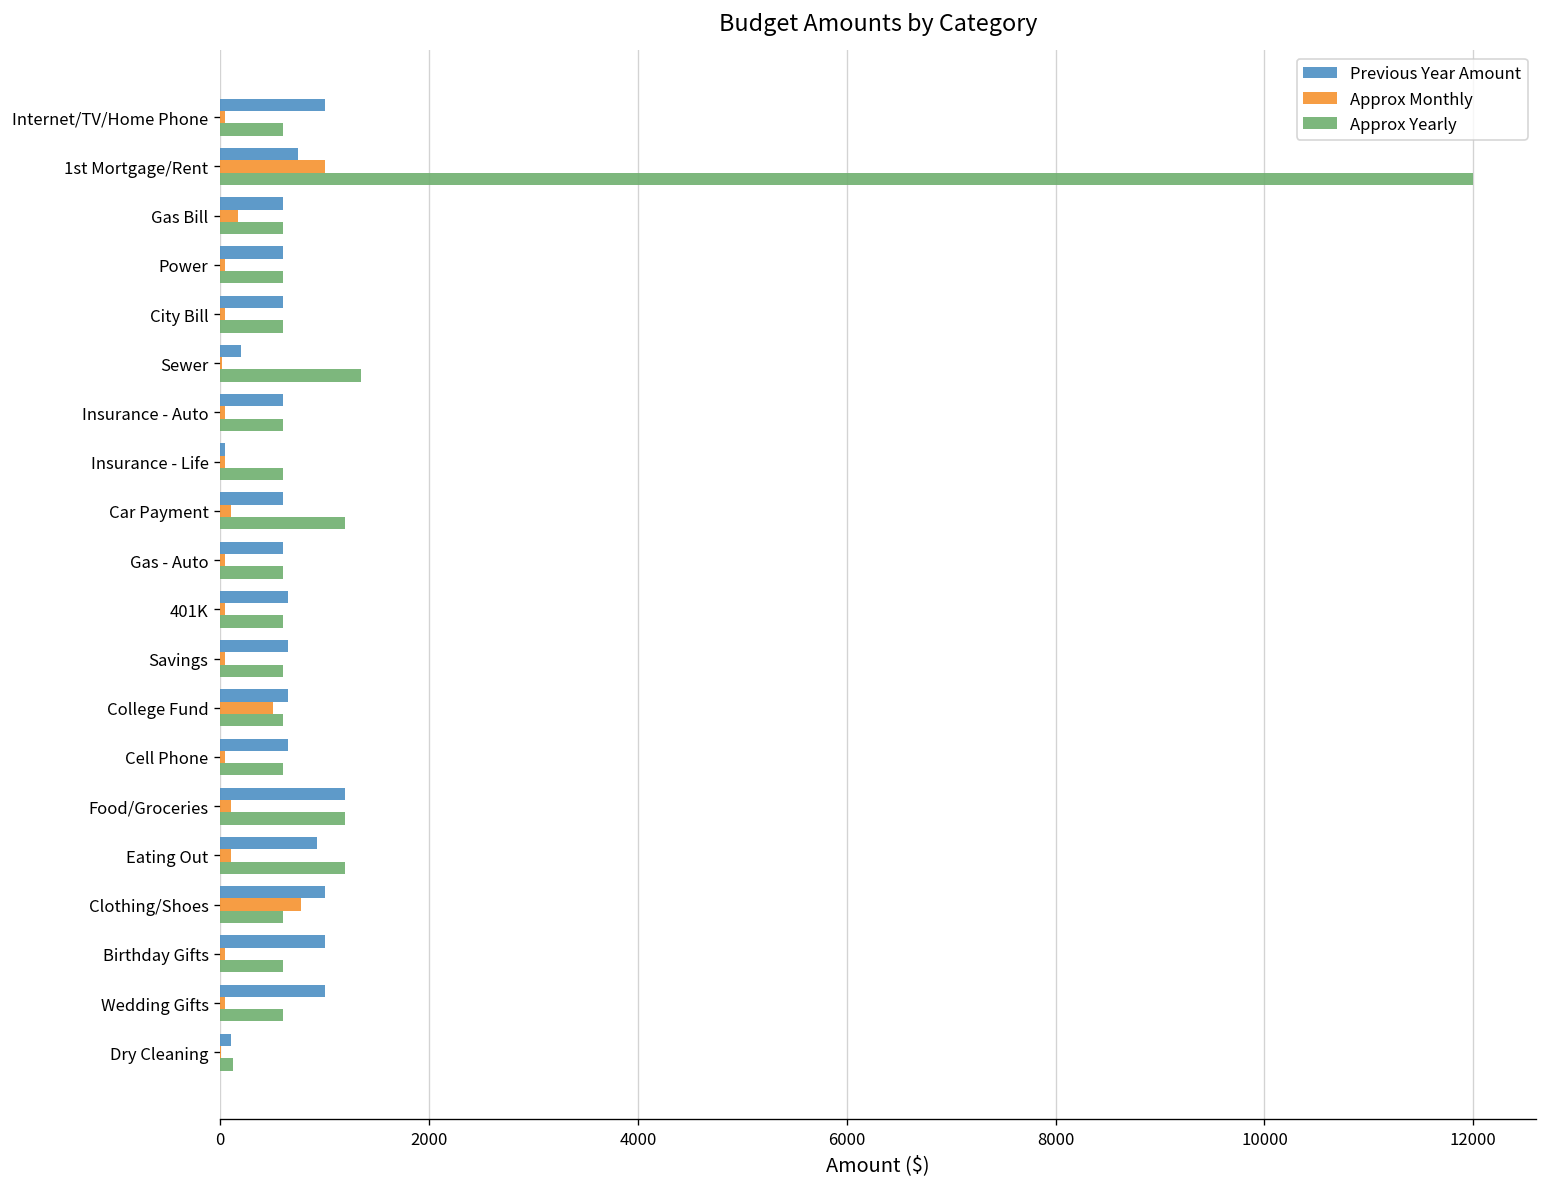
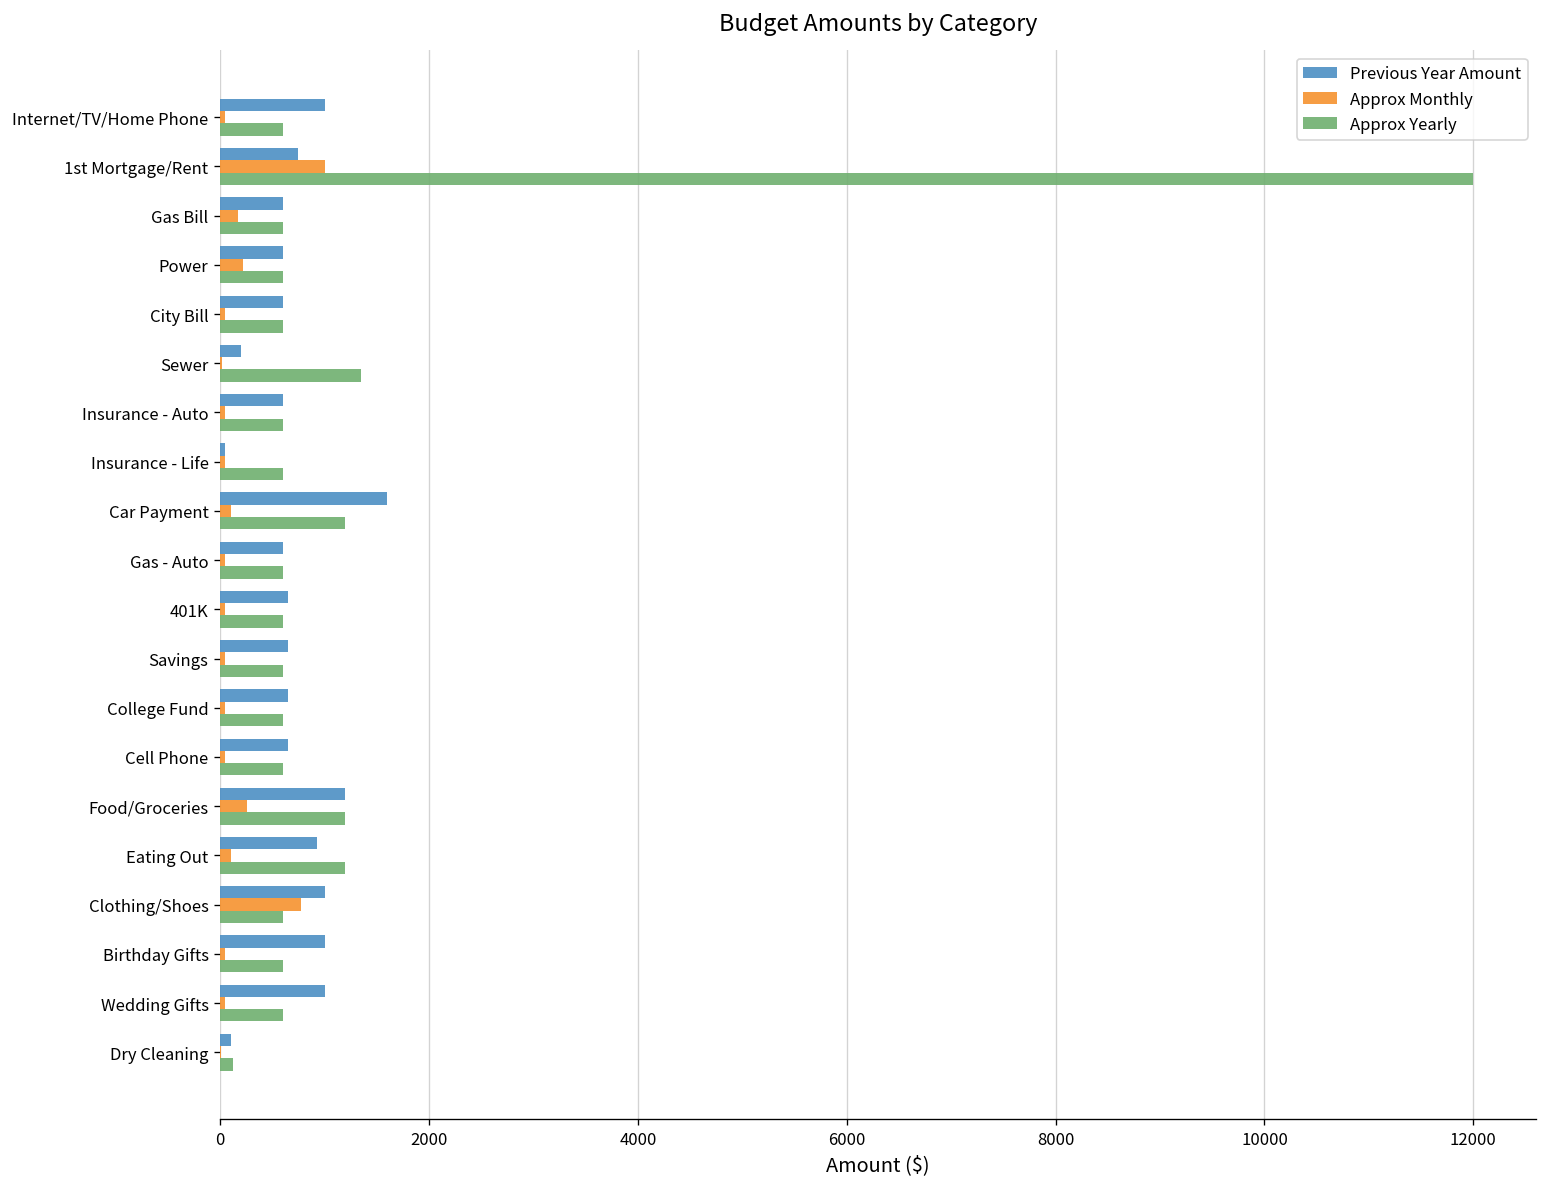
Approx Monthly, Power: 100 -> 200
Previous Year Amount, Car Payment: 600 -> 1600
Approx Monthly, College Fund: 500 -> 100
Approx Monthly, Food/Groceries: 100 -> 300
